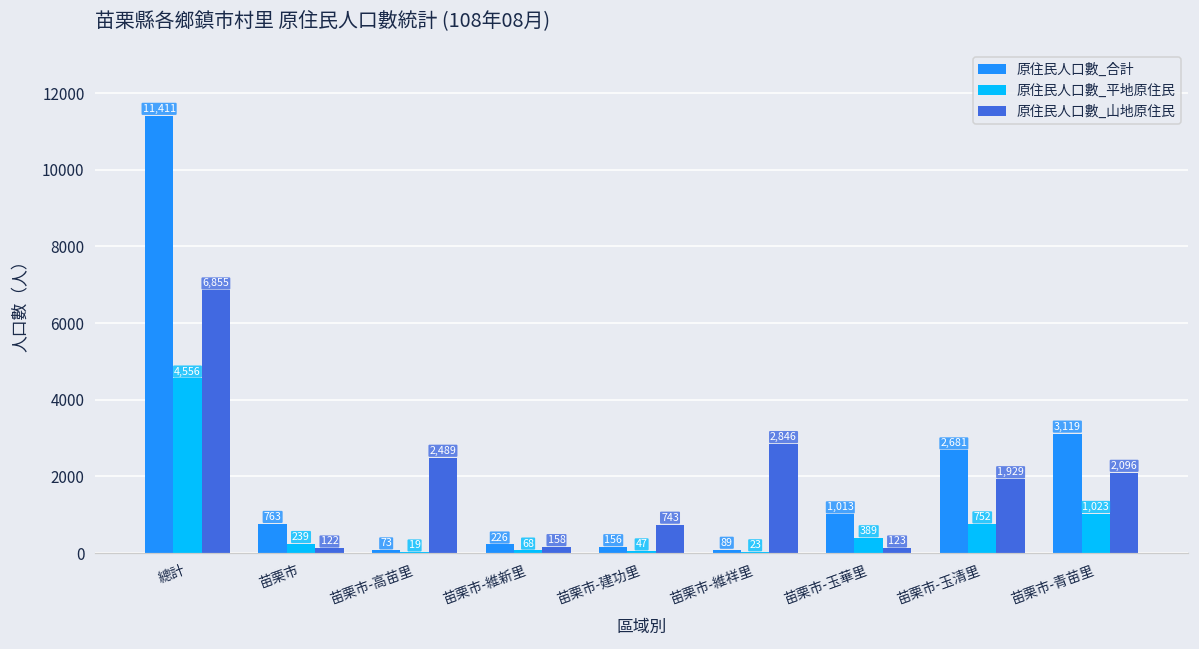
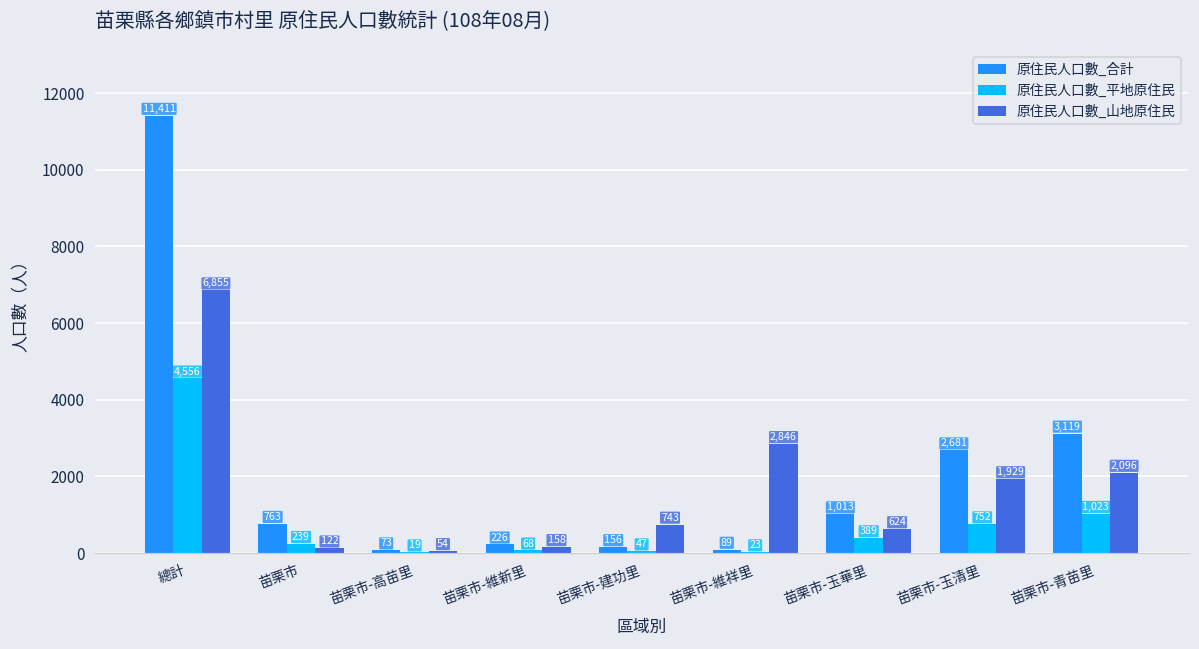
原住民人口數_山地原住民, 苗栗市-高苗里: 2,489 -> 54
原住民人口數_山地原住民, 苗栗市-玉華里: 123 -> 624
